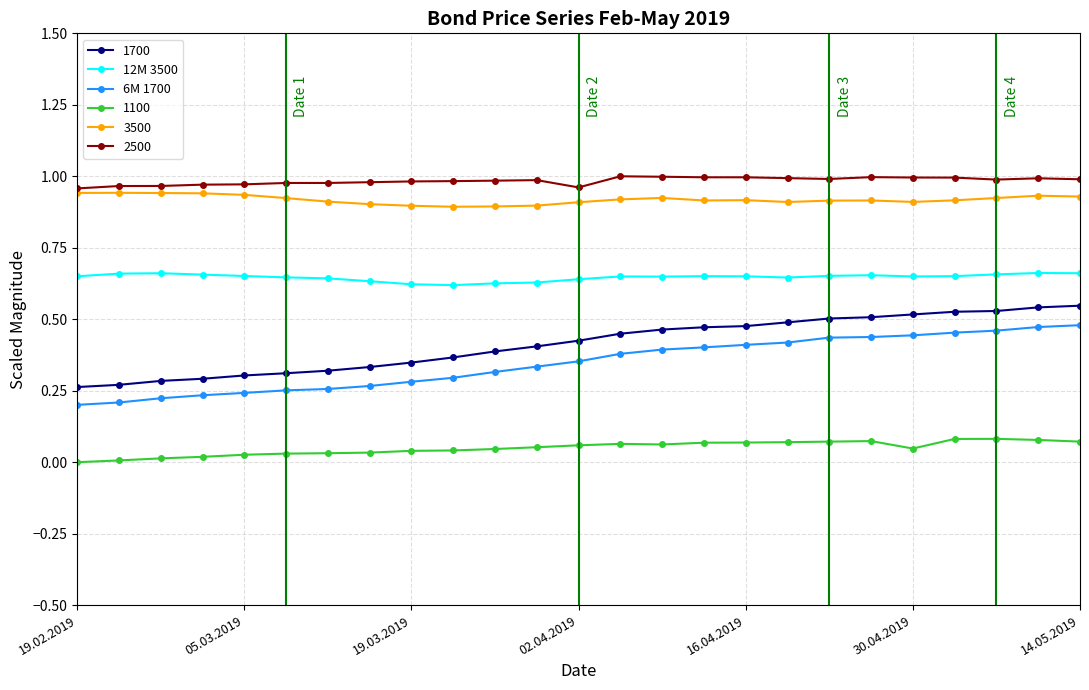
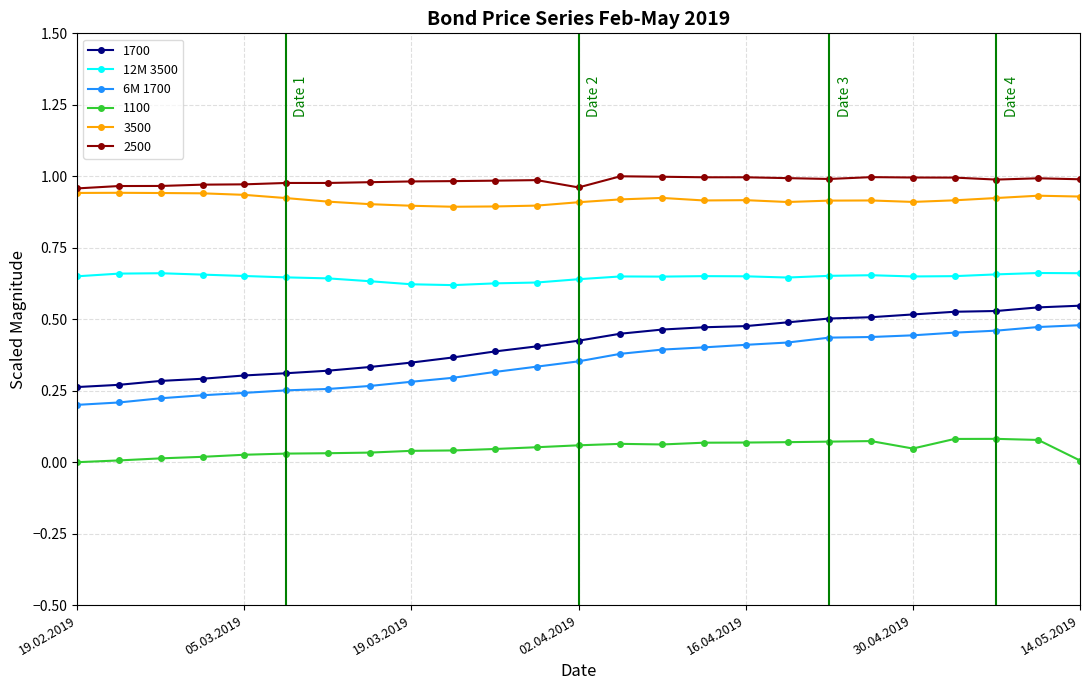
1100, 14.05.2019: 0.07 -> 0.01
